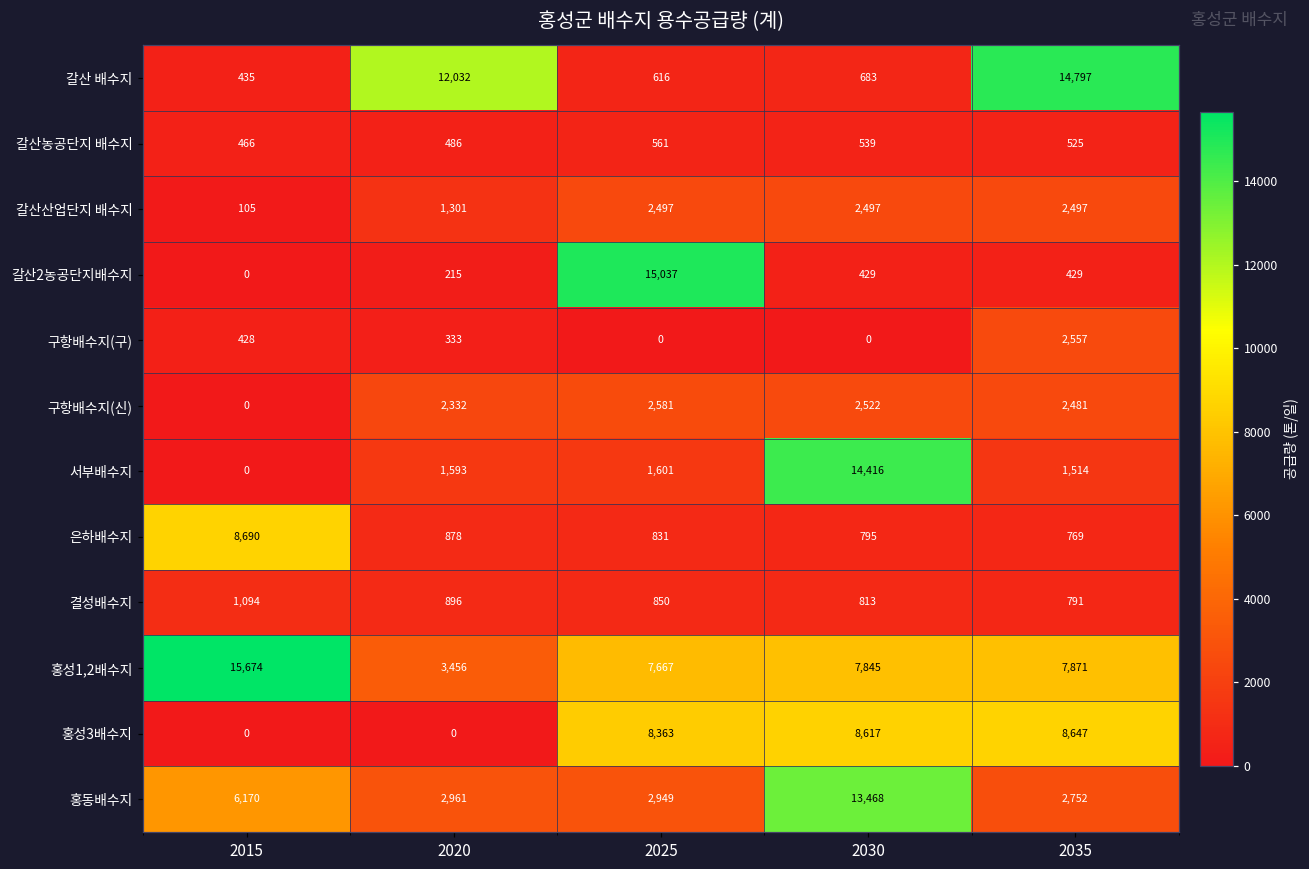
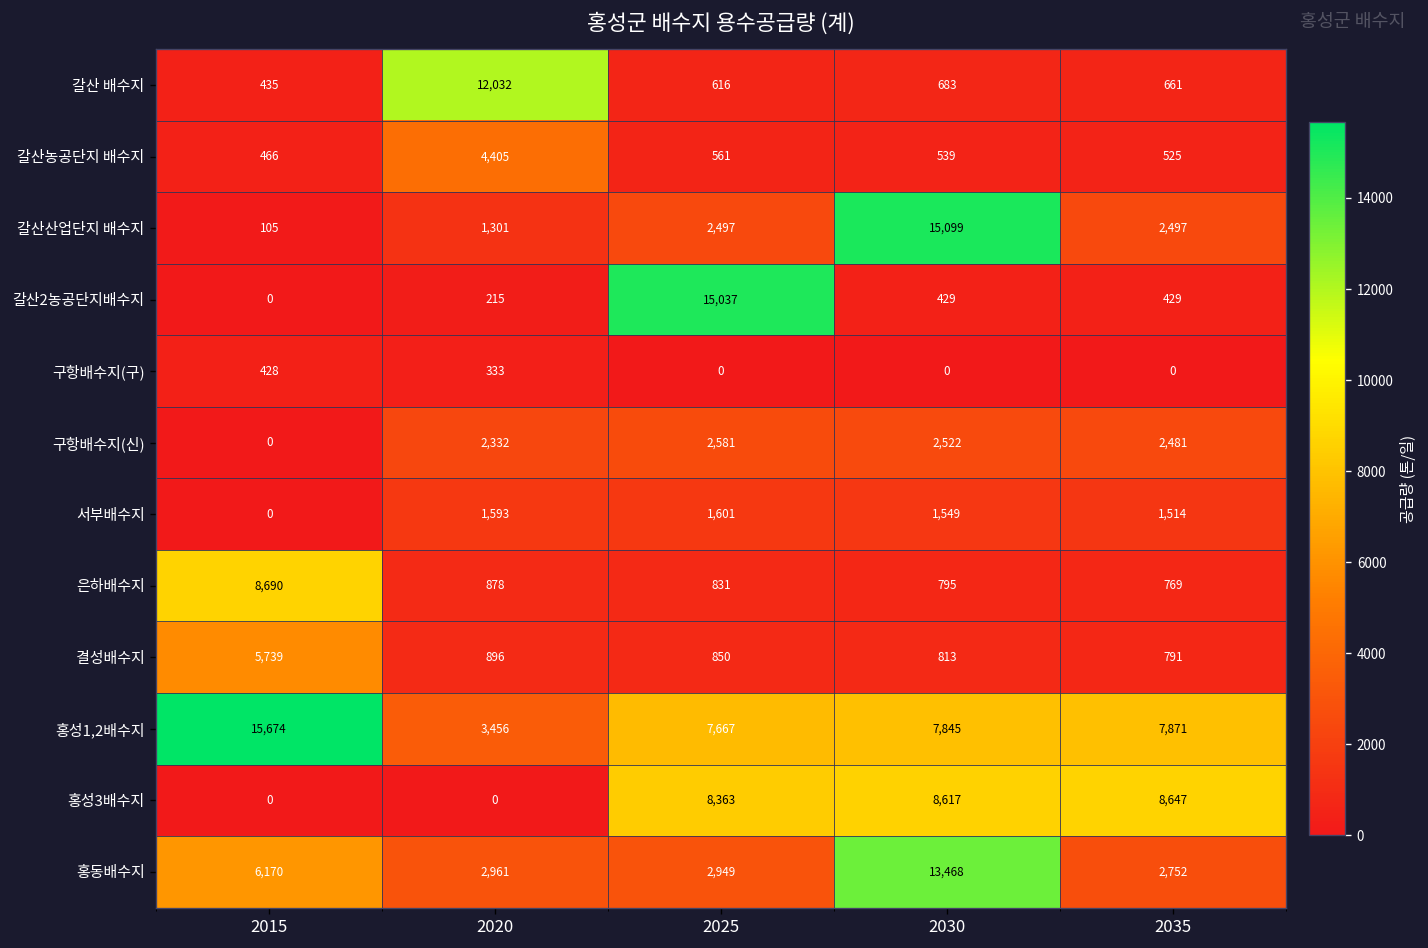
갈산 배수지, 2035: 14,797 -> 661
갈산농공단지 배수지, 2020: 486 -> 4,405
갈산산업단지 배수지, 2030: 2,497 -> 15,099
구항배수지(구), 2035: 2,557 -> 0
서부배수지, 2030: 14,416 -> 1,549
결성배수지, 2015: 1,094 -> 5,739
